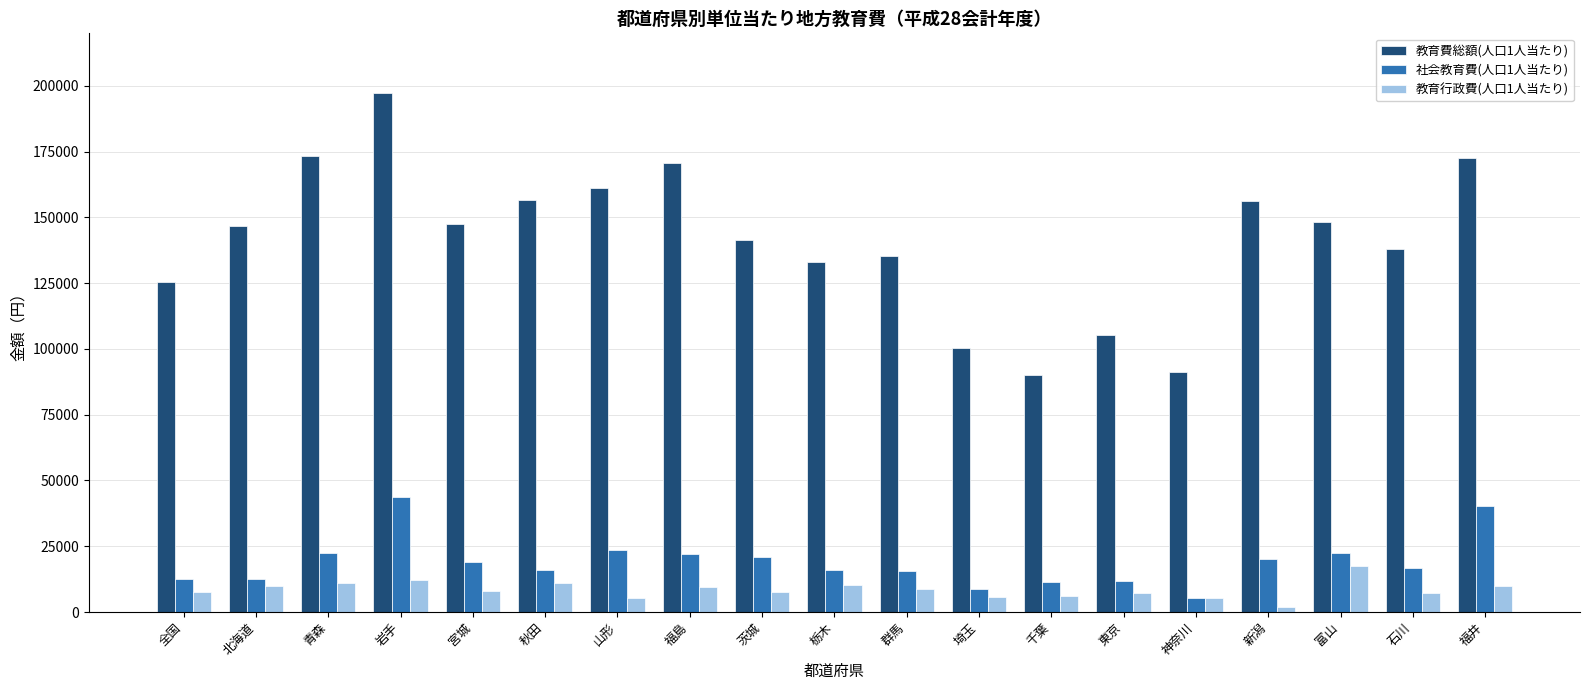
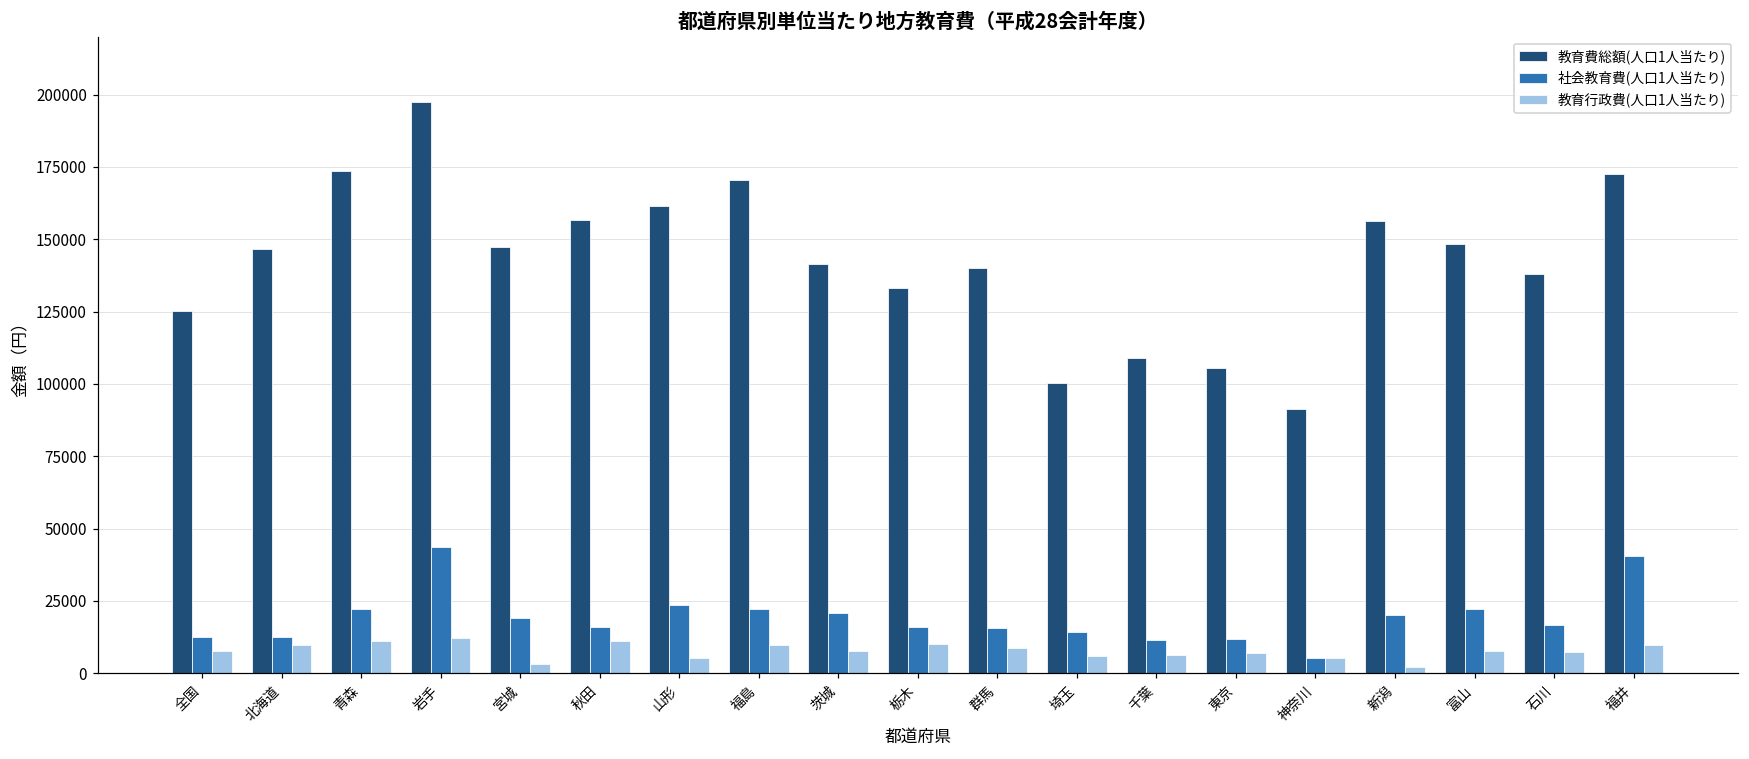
教育行政費(人口1人当たり), 宮城: 8000 -> 3000
教育費総額(人口1人当たり), 群馬: 135000 -> 140000
社会教育費(人口1人当たり), 埼玉: 9000 -> 14000
教育費総額(人口1人当たり), 千葉: 90000 -> 109000
教育行政費(人口1人当たり), 富山: 17000 -> 8000
